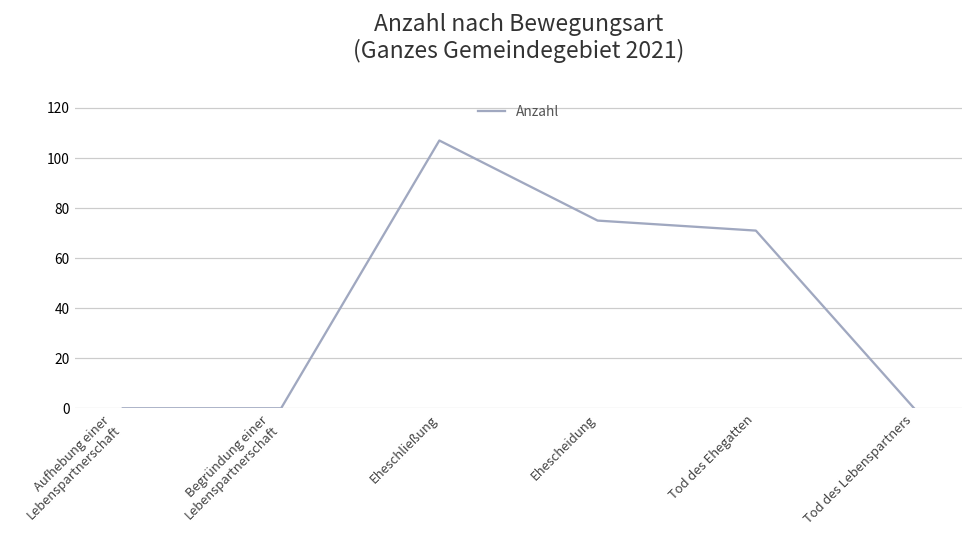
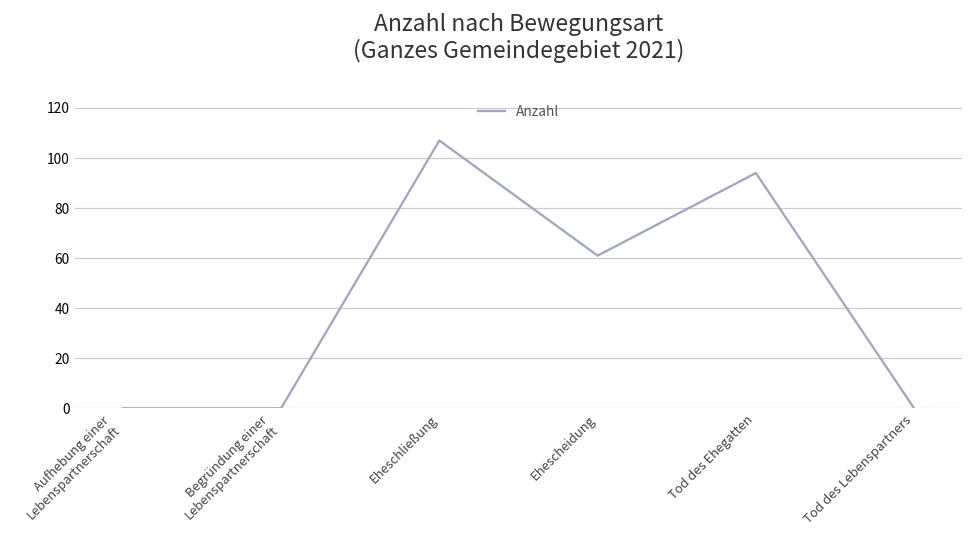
Ehescheidung: 75 -> 61
Tod des Ehegatten: 71 -> 94
